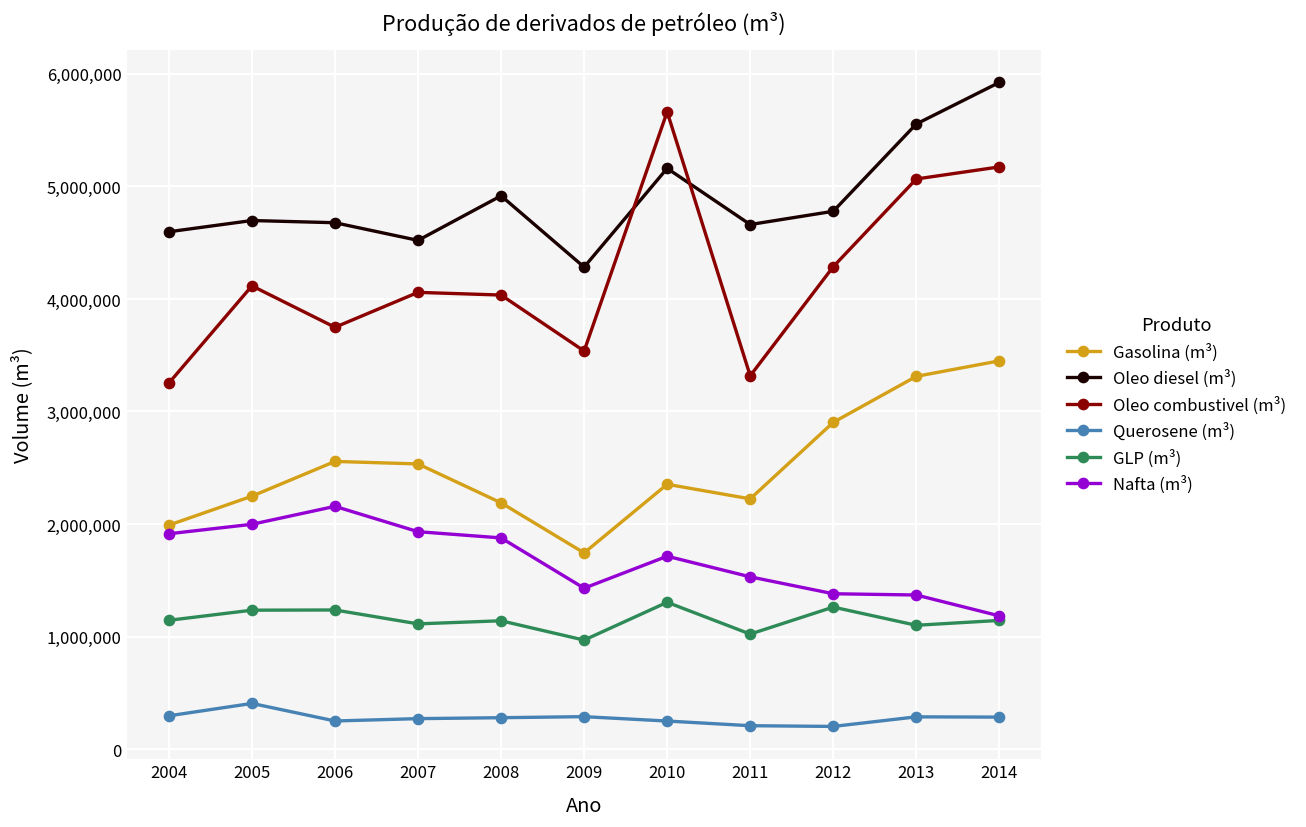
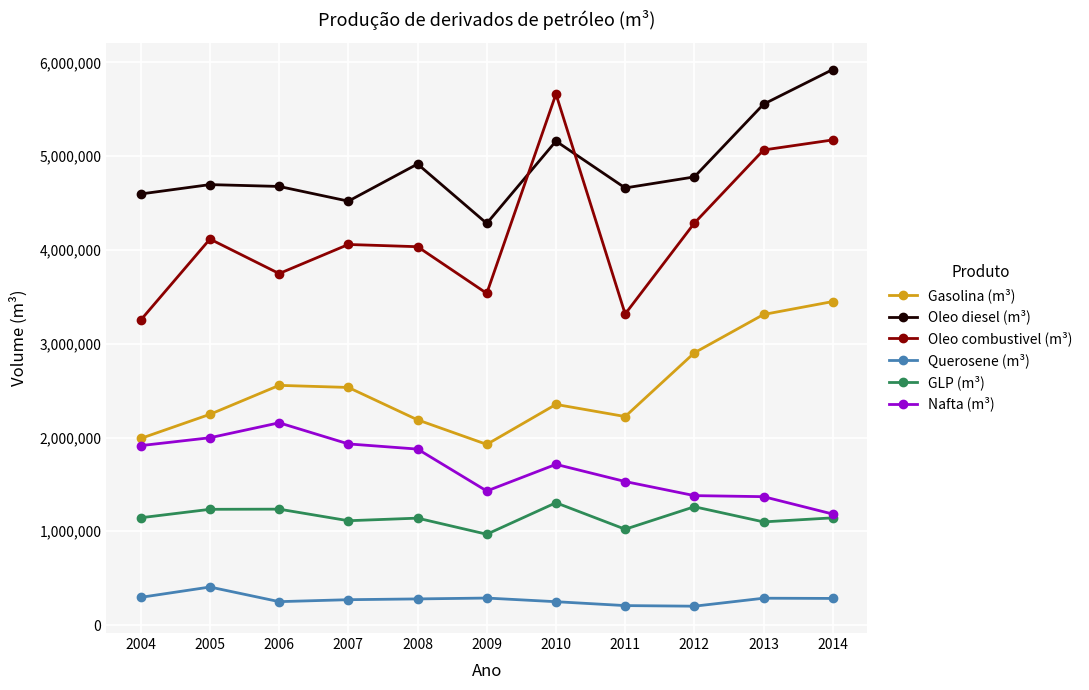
Gasolina (m³), 2009: 1,700,000 -> 1,900,000
